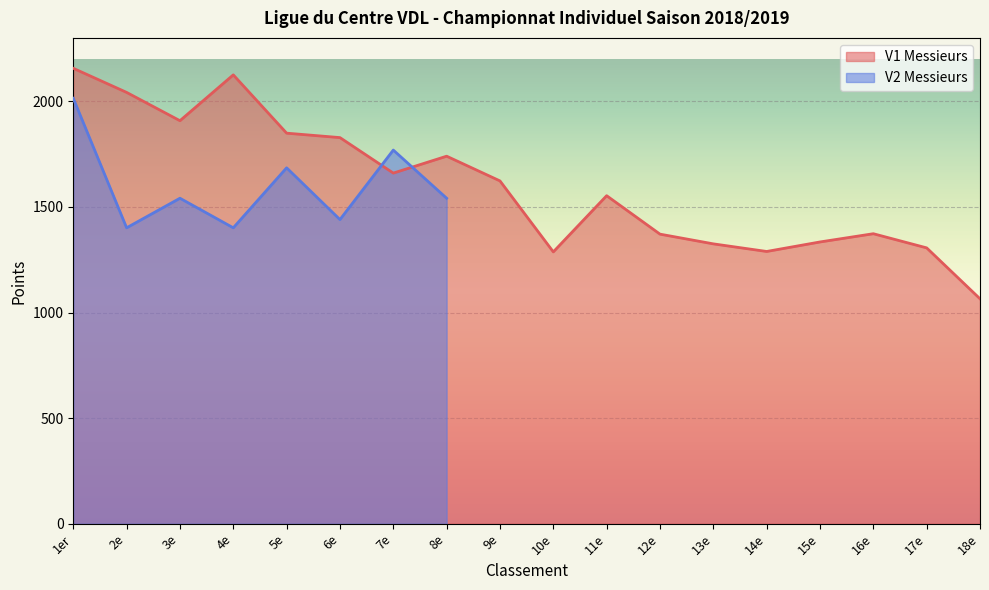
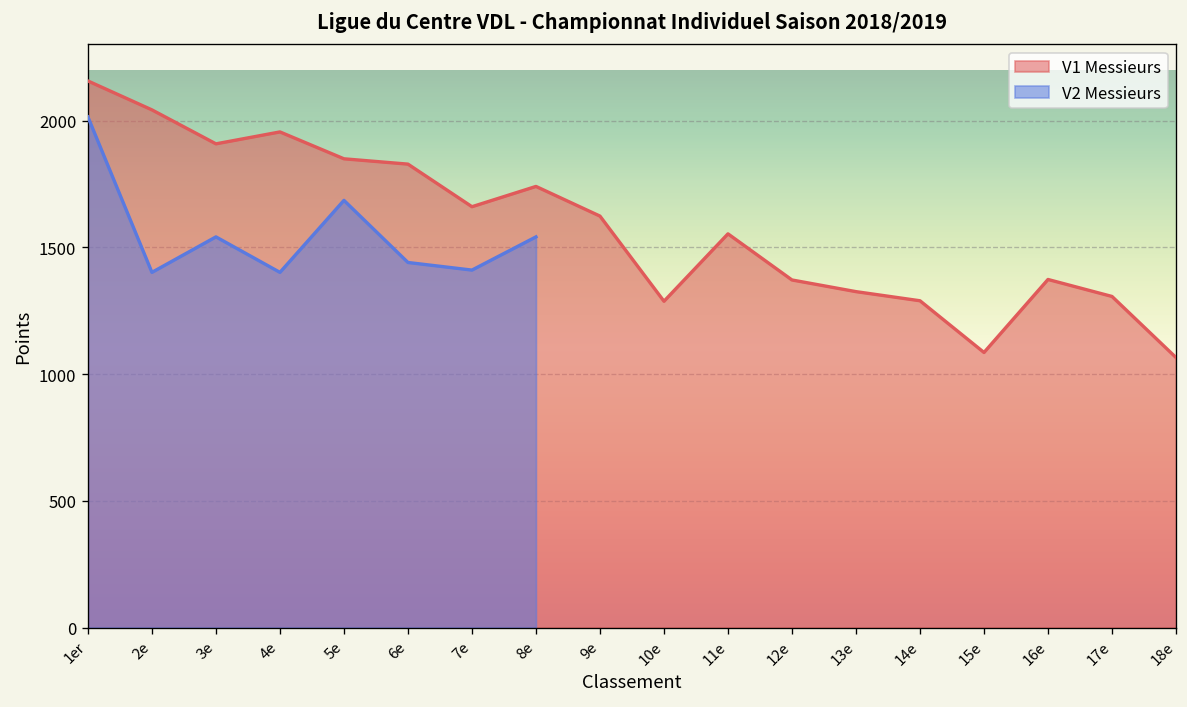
V1 Messieurs, 4e: 2130 -> 1960
V2 Messieurs, 7e: 1770 -> 1410
V1 Messieurs, 15e: 1330 -> 1090
